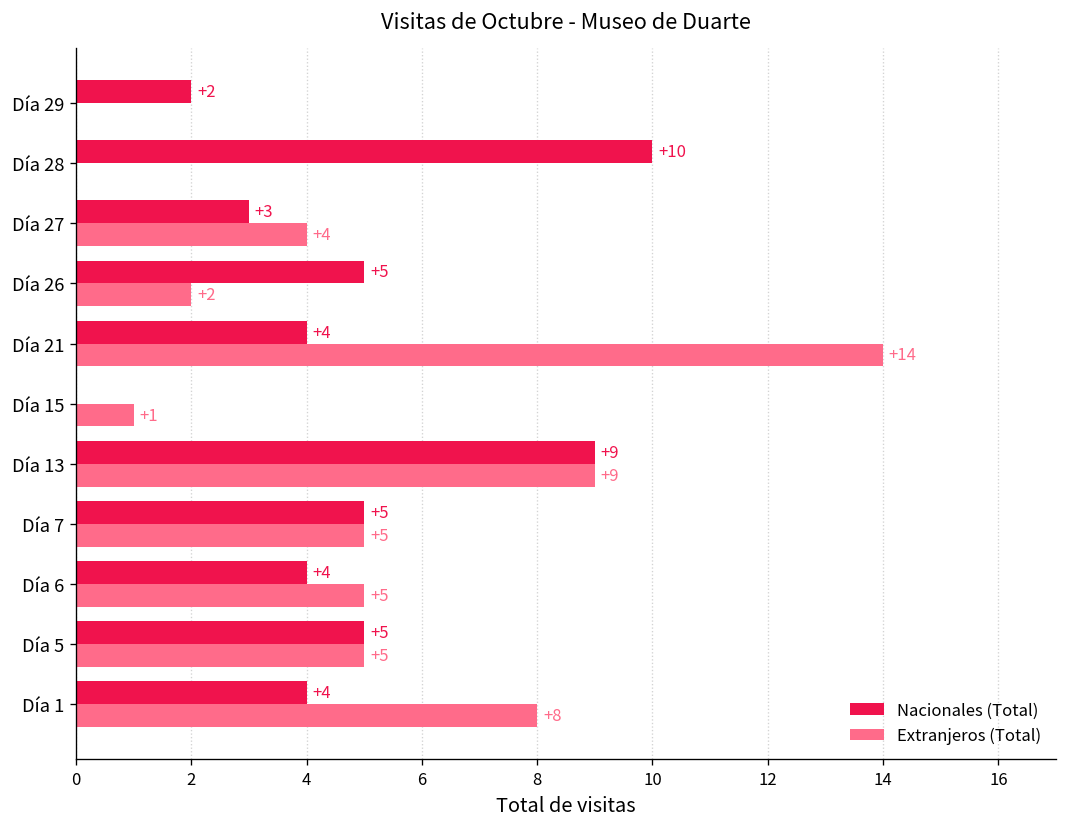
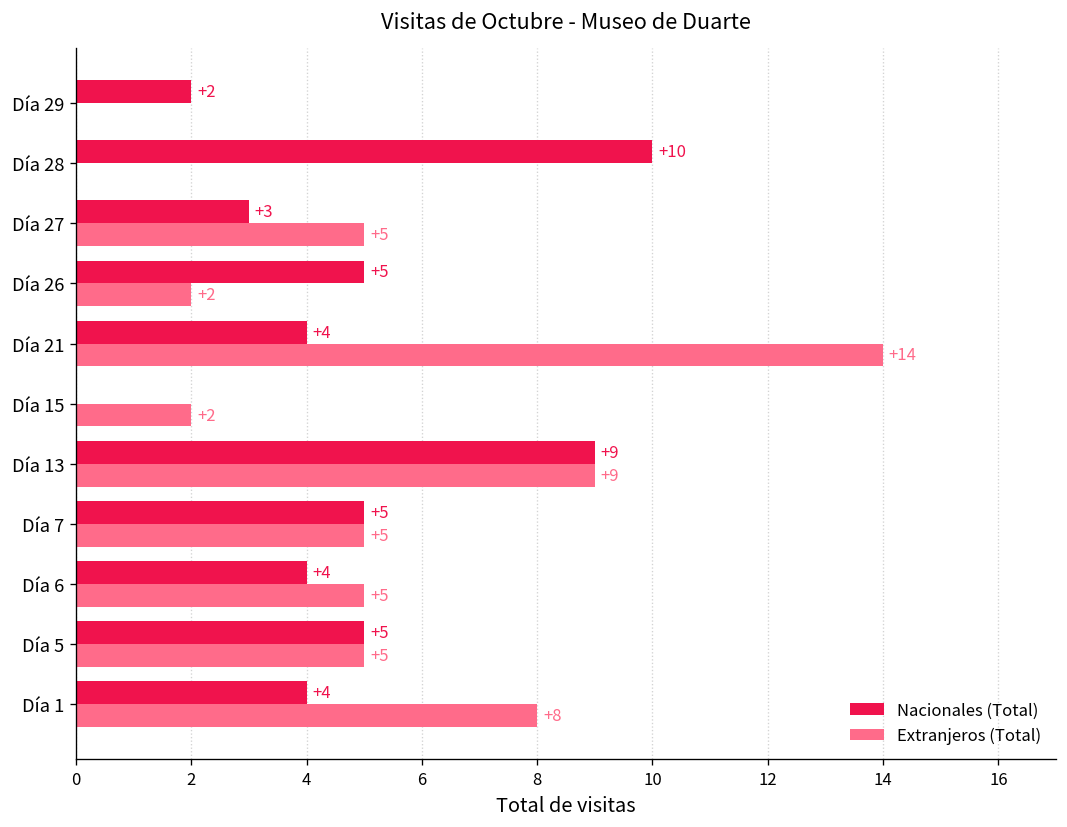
Extranjeros (Total), Día 27: +4 -> +5
Extranjeros (Total), Día 15: +1 -> +2
